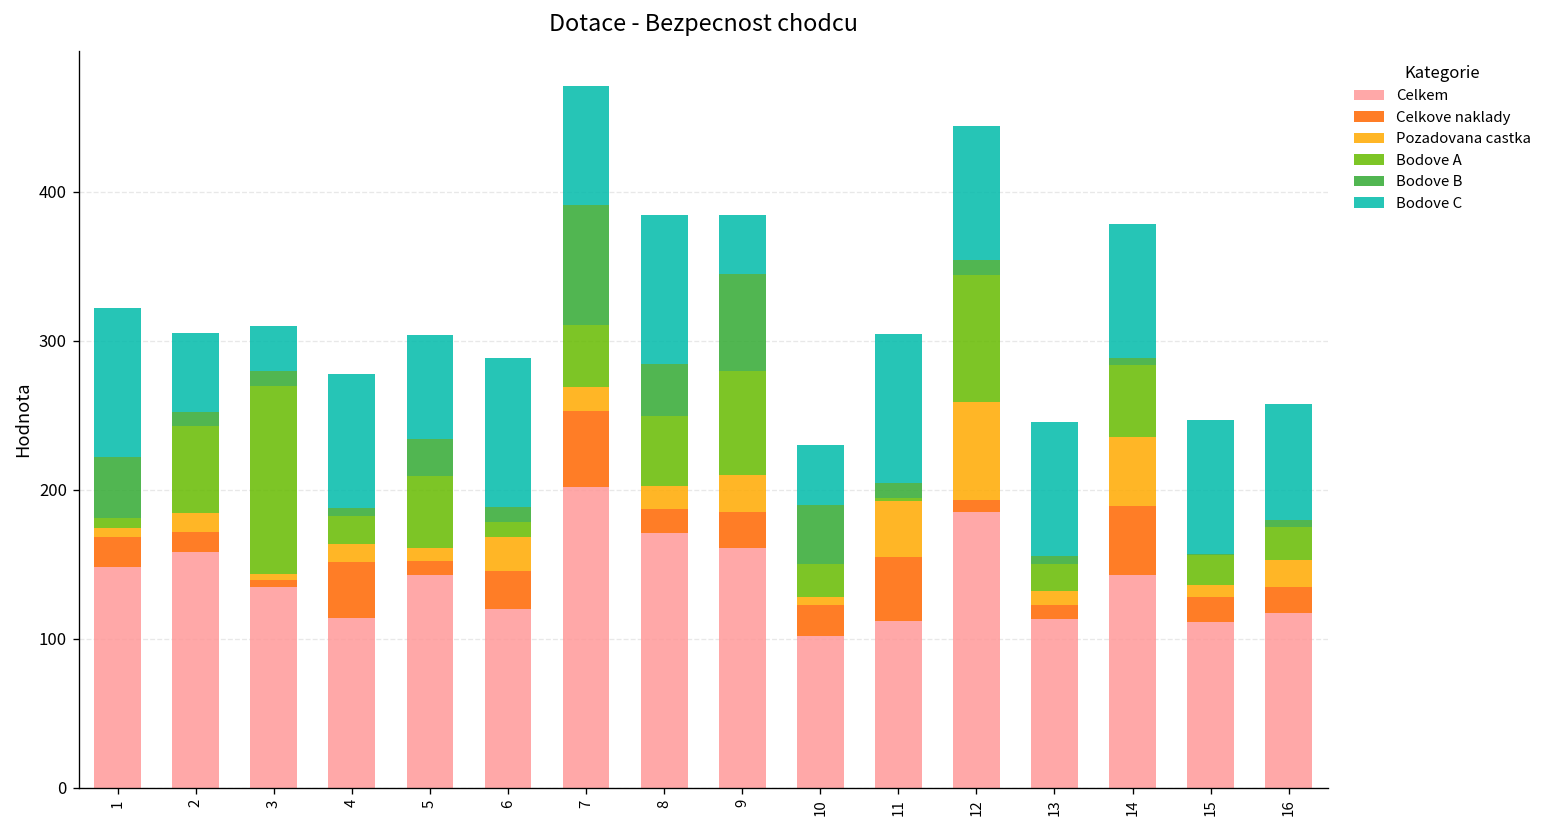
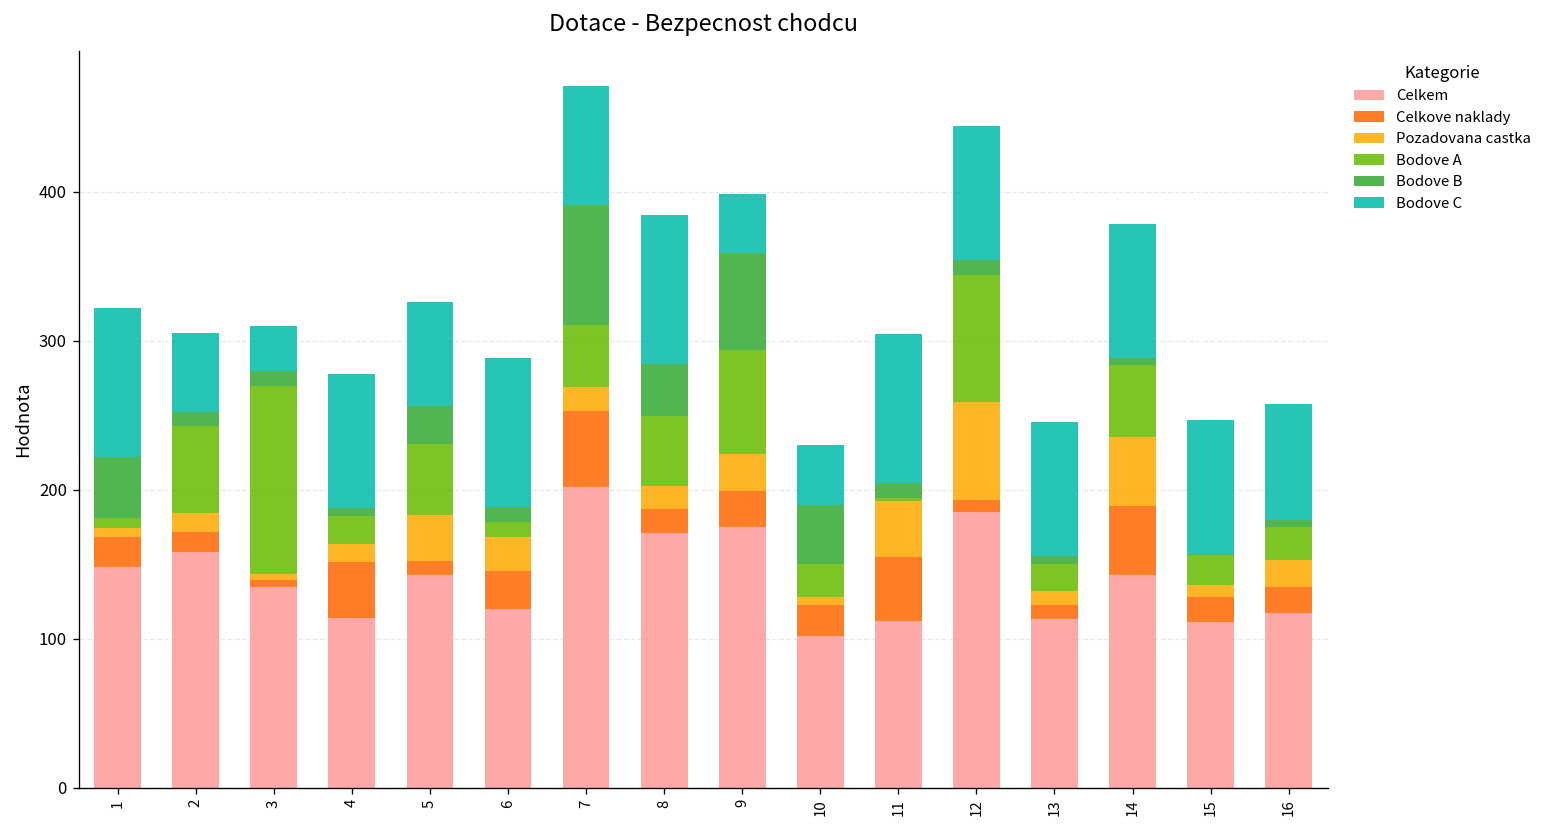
Pozadovana castka, 5: 9 -> 31
Celkem, 9: 161 -> 175
